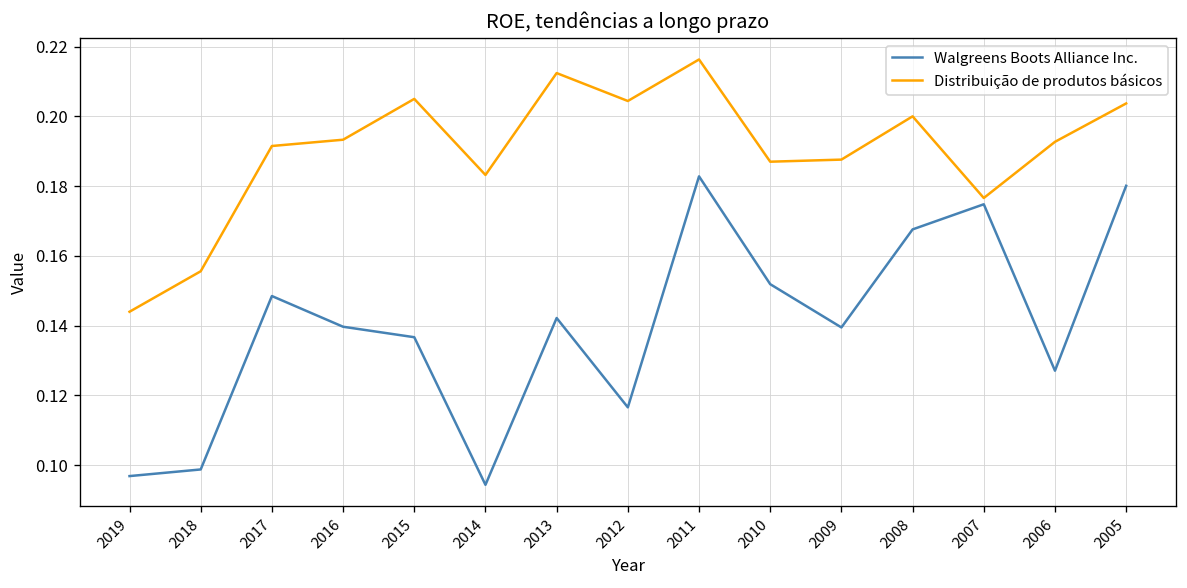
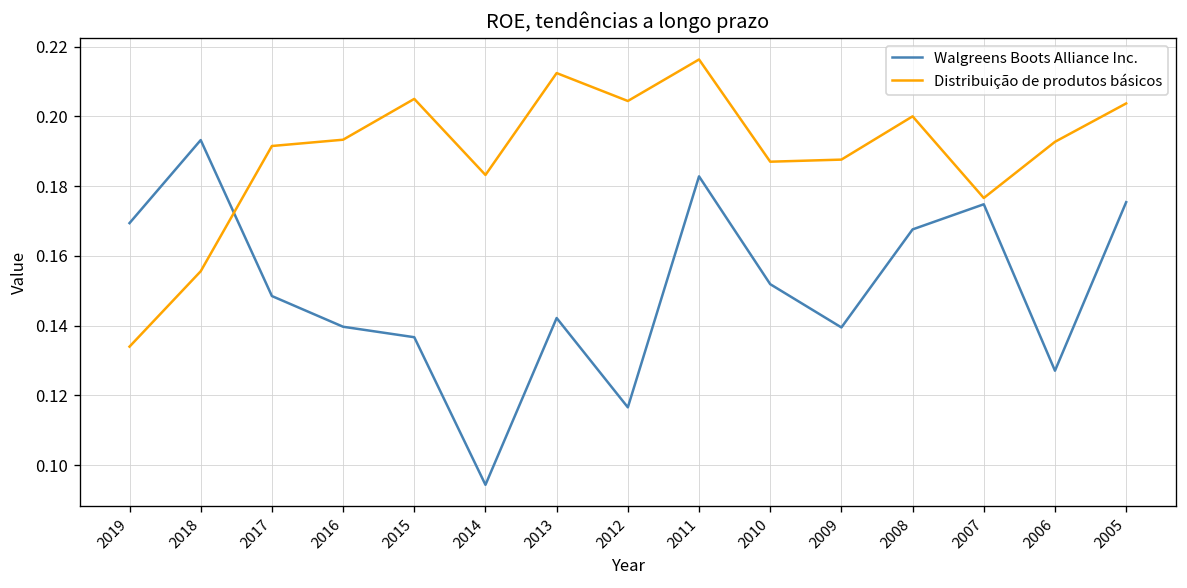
Walgreens Boots Alliance Inc., 2019: 0.097 -> 0.169
Distribuição de produtos básicos, 2019: 0.144 -> 0.134
Walgreens Boots Alliance Inc., 2018: 0.099 -> 0.193
Walgreens Boots Alliance Inc., 2005: 0.180 -> 0.175
